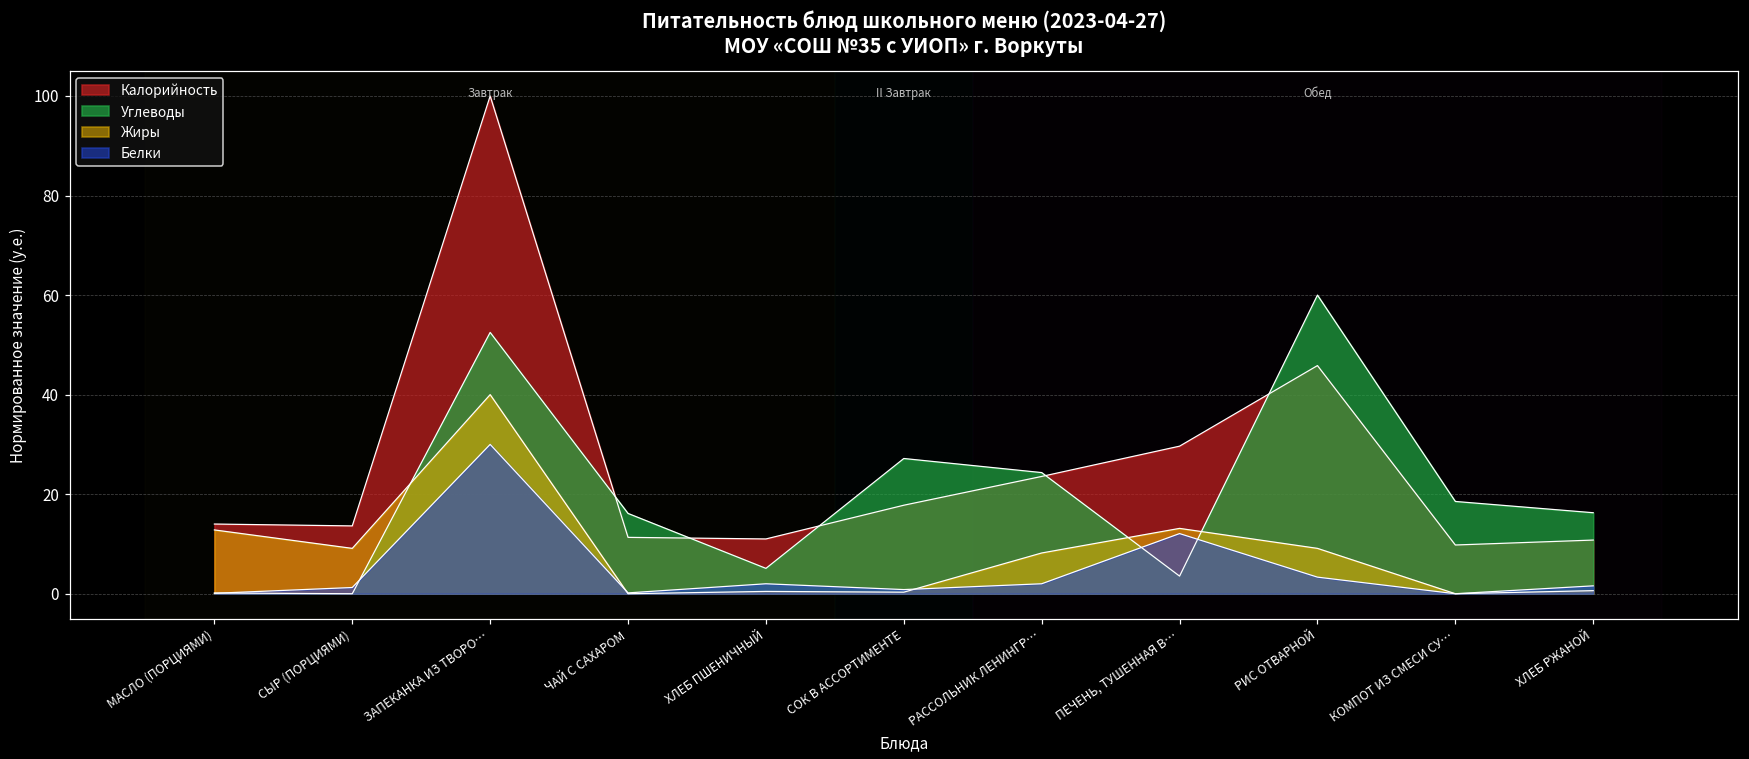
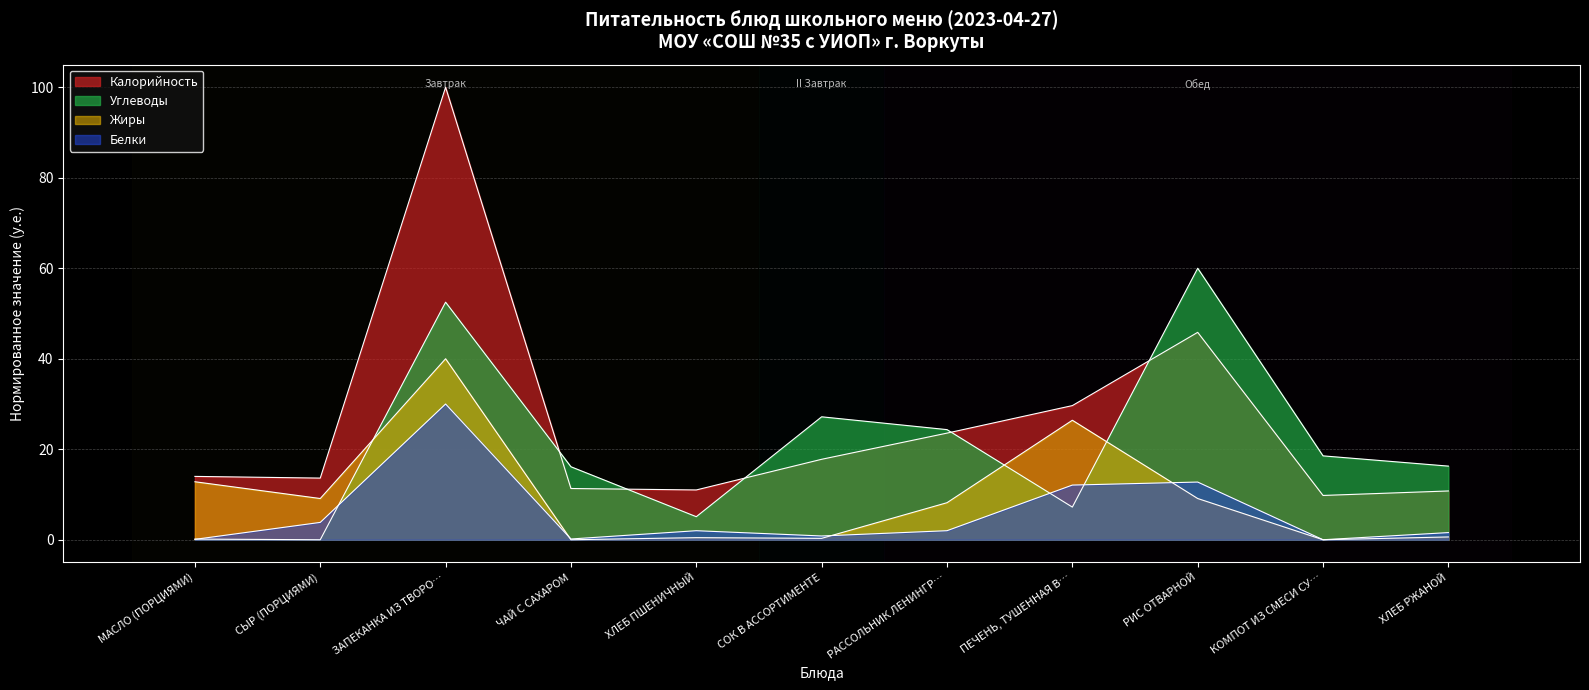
Белки, СЫР (ПОРЦИЯМИ): 1 -> 4
Углеводы, ПЕЧЕНЬ, ТУШЕННАЯ В…: 4 -> 7
Жиры, ПЕЧЕНЬ, ТУШЕННАЯ В…: 13 -> 26
Белки, РИС ОТВАРНОЙ: 3 -> 13
